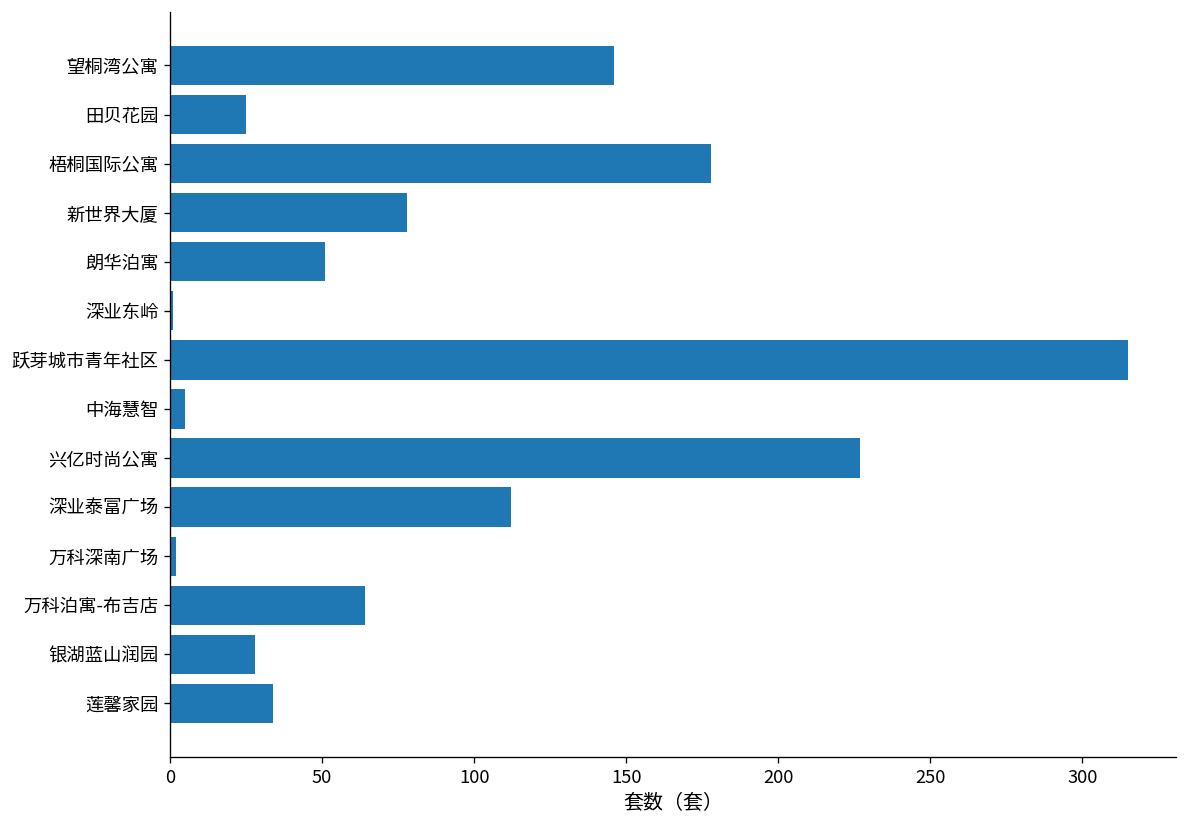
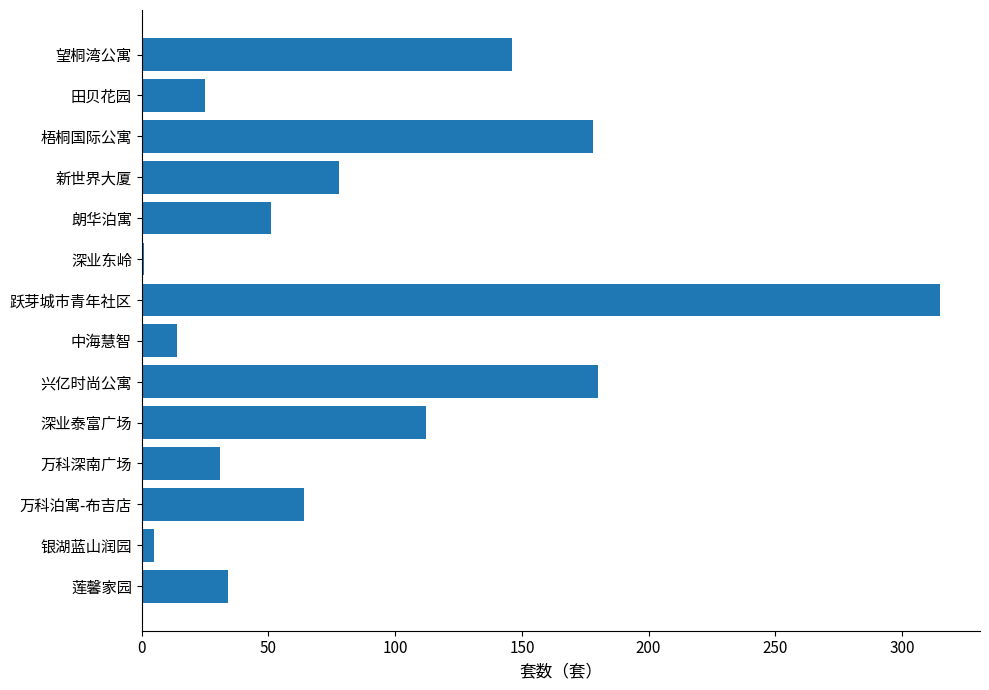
中海慧智: 5 -> 14
兴亿时尚公寓: 227 -> 180
万科深南广场: 2 -> 31
银湖蓝山润园: 28 -> 5
